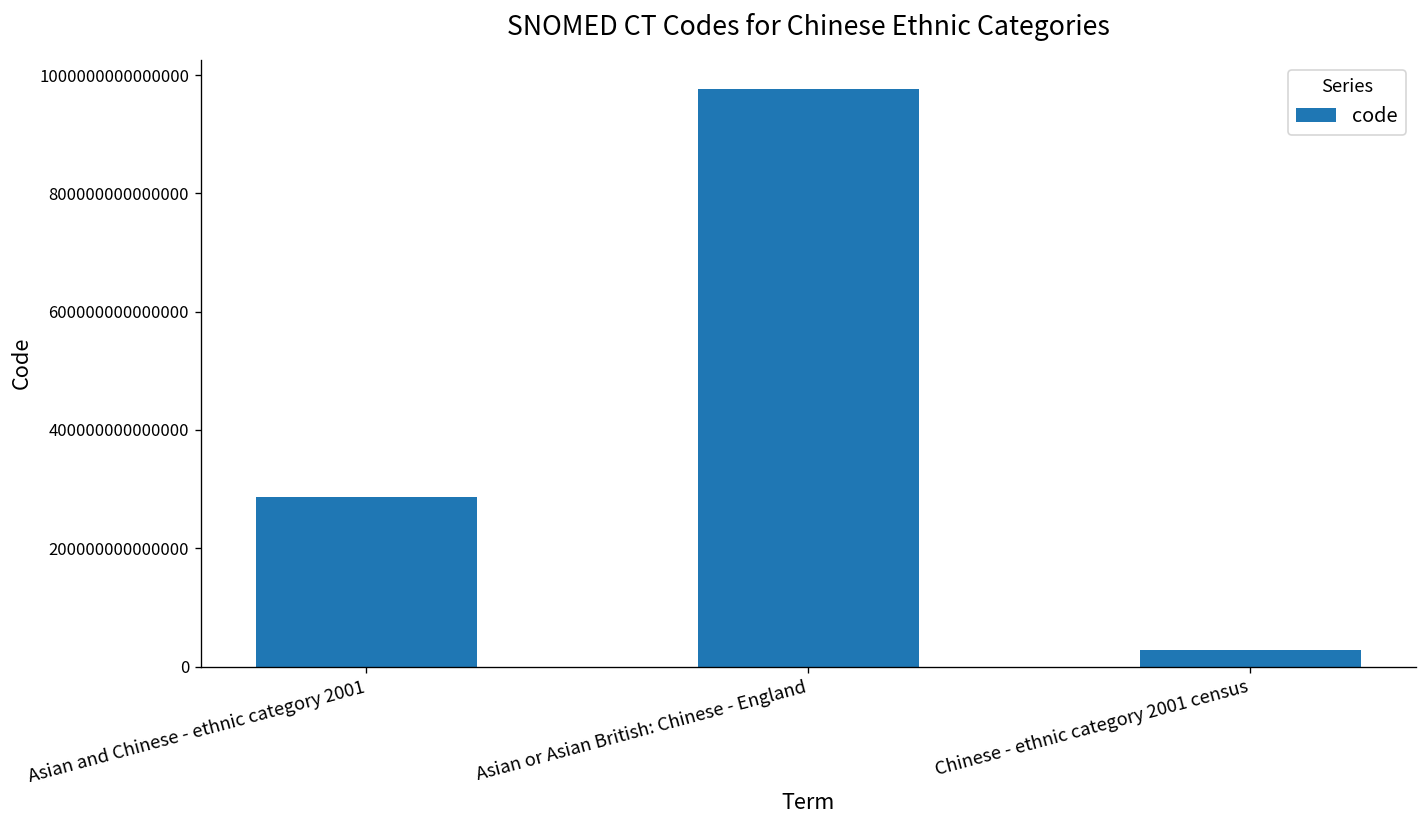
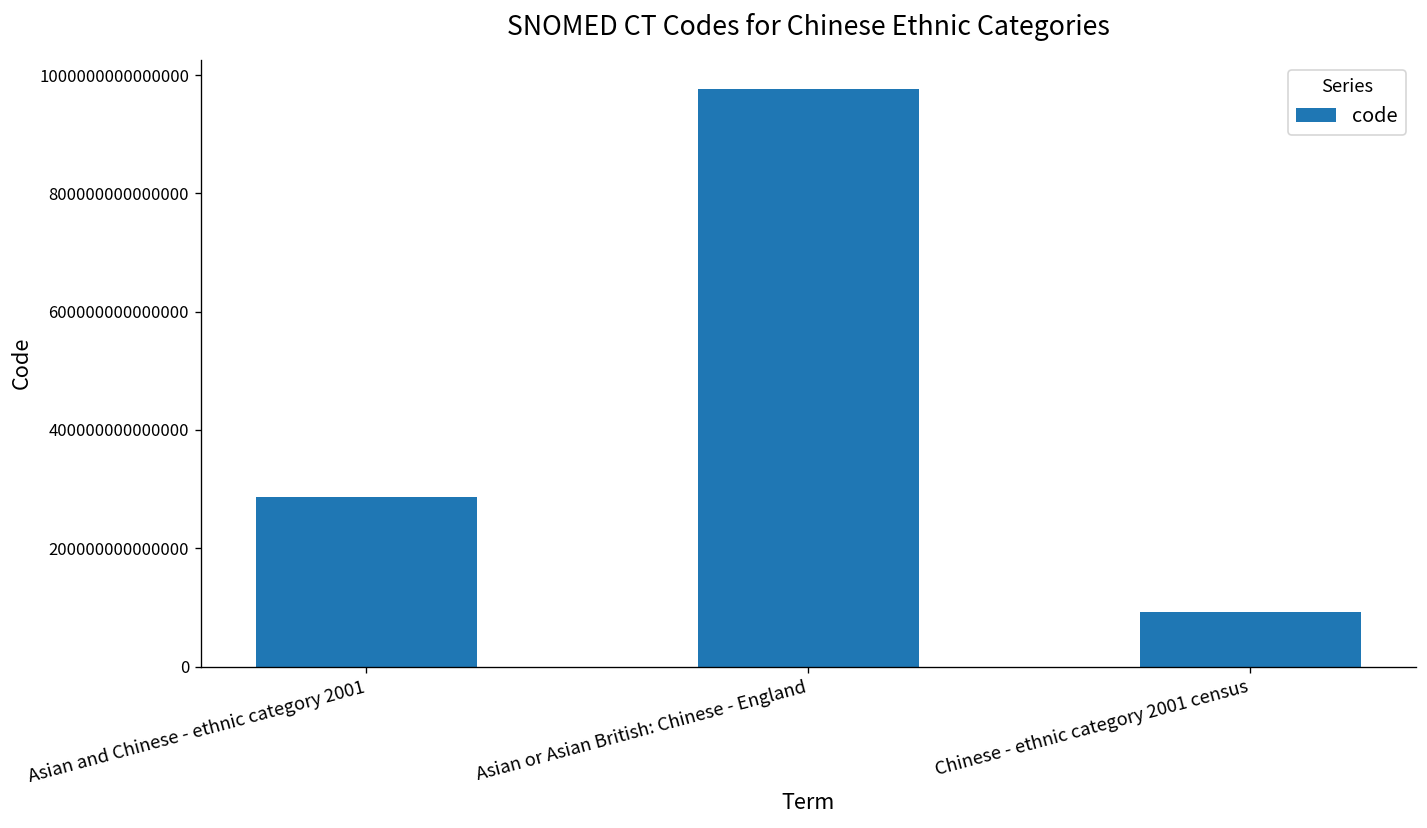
Chinese - ethnic category 2001 census: 30000000000000 -> 90000000000000
